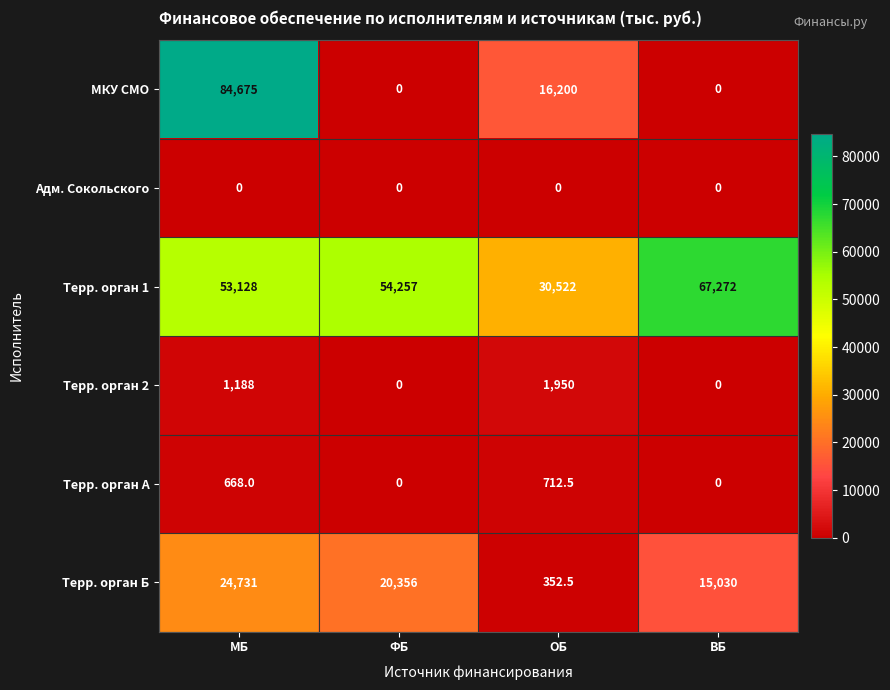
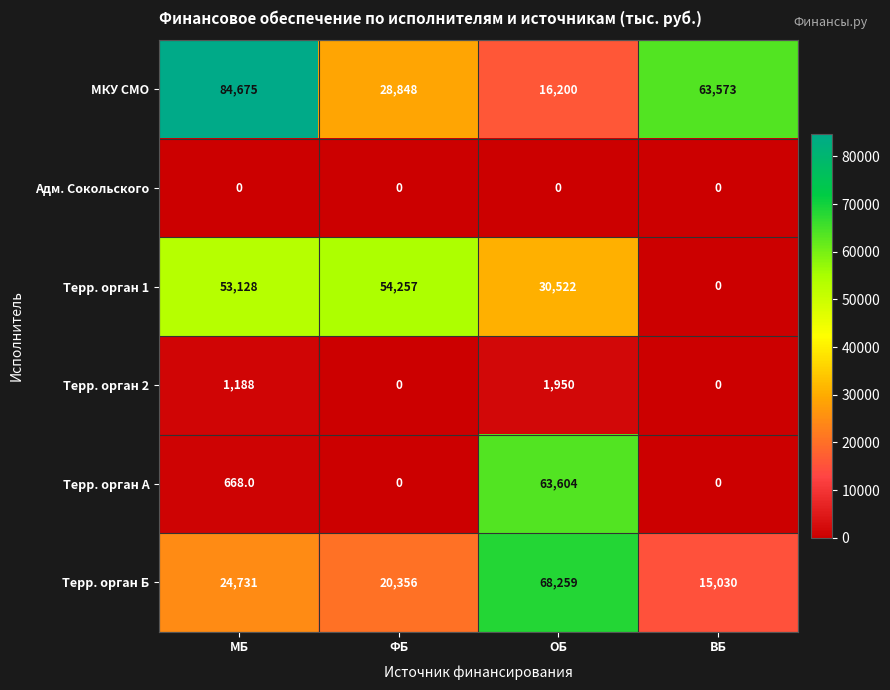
МКУ СМО, ФБ: 0 -> 28,848
МКУ СМО, ВБ: 0 -> 63,573
Терр. орган 1, ВБ: 67,272 -> 0
Терр. орган А, ОБ: 712.5 -> 63,604
Терр. орган Б, ОБ: 352.5 -> 68,259
